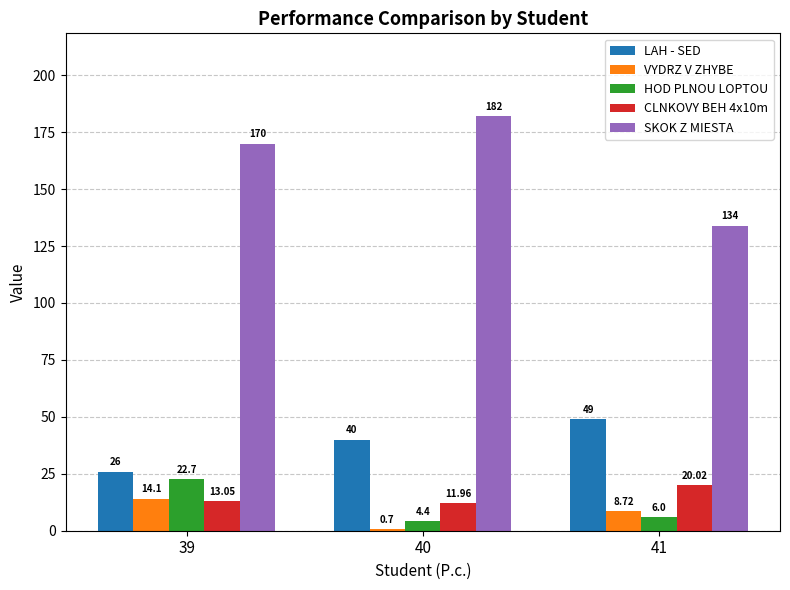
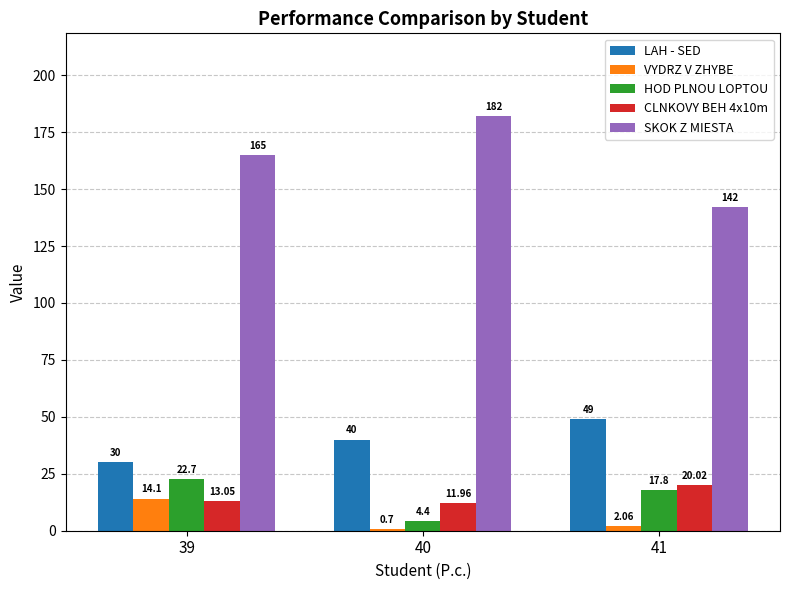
LAH - SED, 39: 26 -> 30
SKOK Z MIESTA, 39: 170 -> 165
VYDRZ V ZHYBE, 41: 8.72 -> 2.06
HOD PLNOU LOPTOU, 41: 6.0 -> 17.8
SKOK Z MIESTA, 41: 134 -> 142
